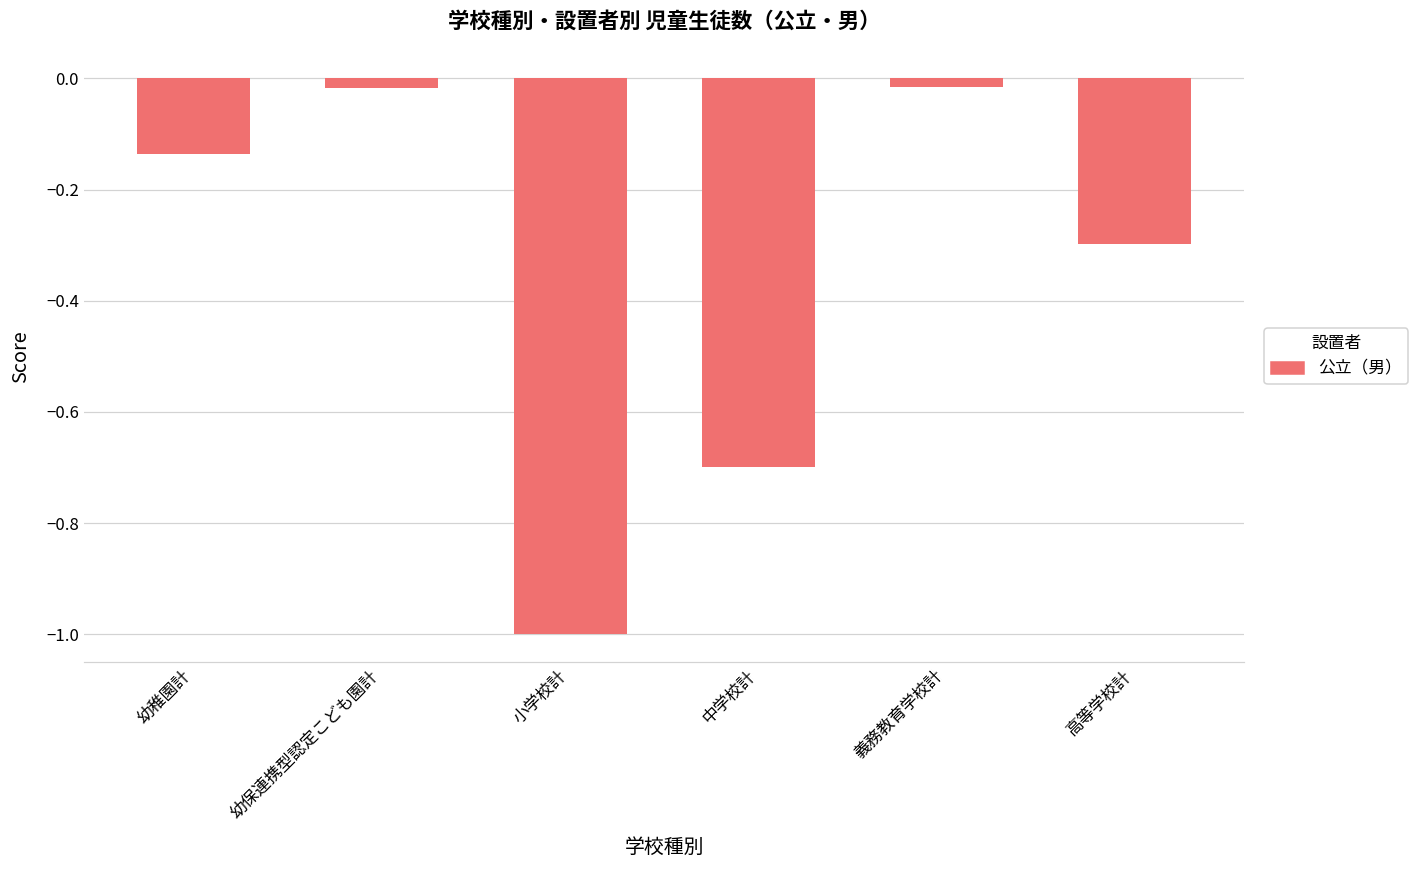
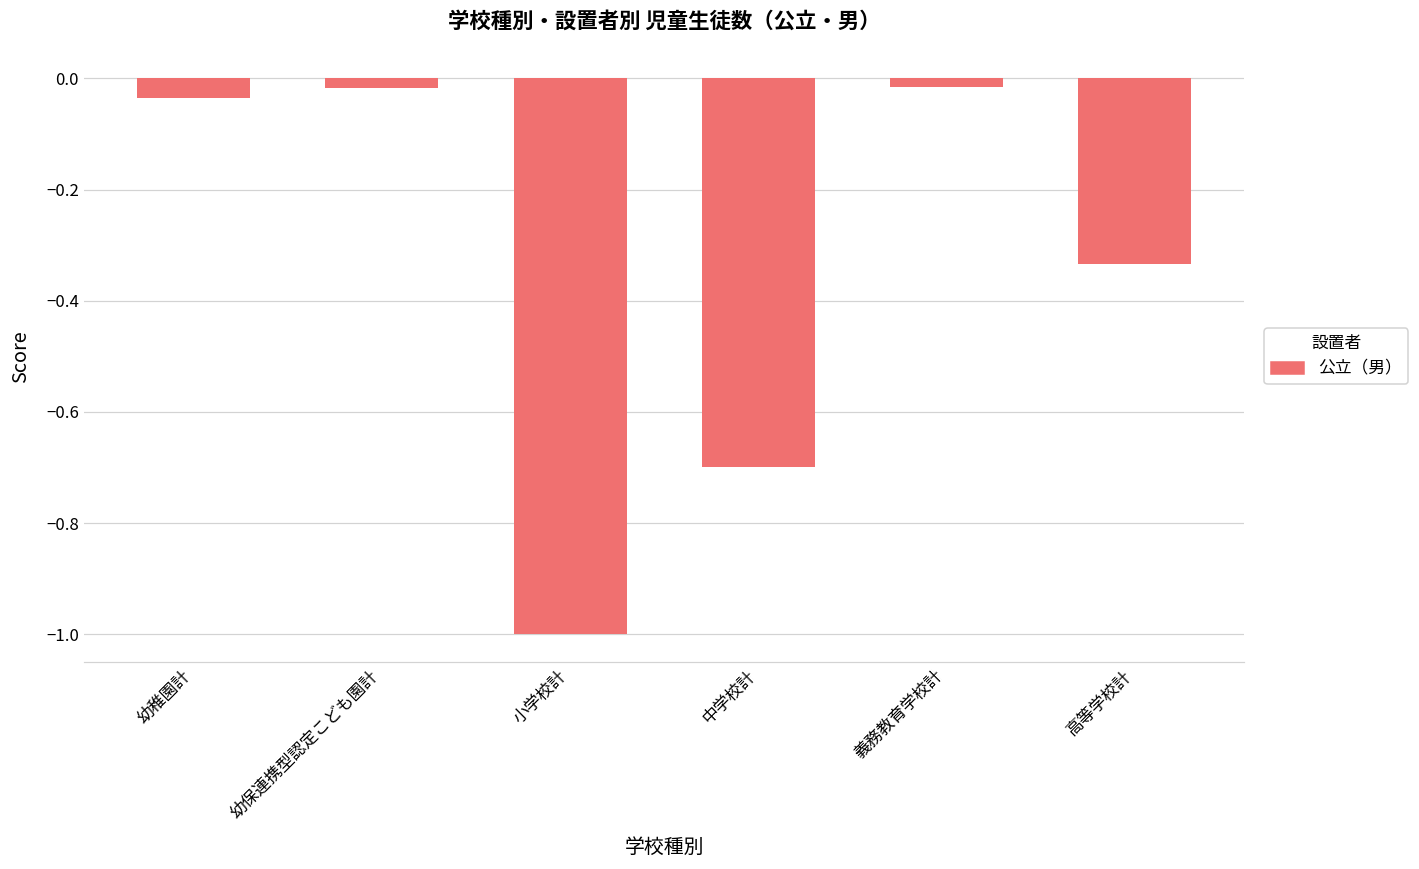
幼稚園計: -0.14 -> -0.04
高等学校計: -0.30 -> -0.33
